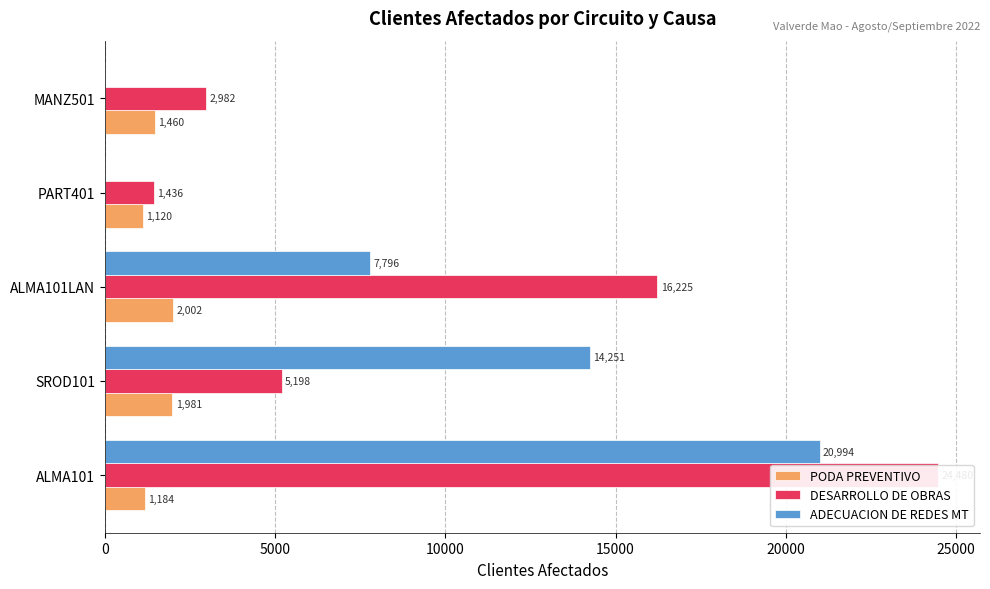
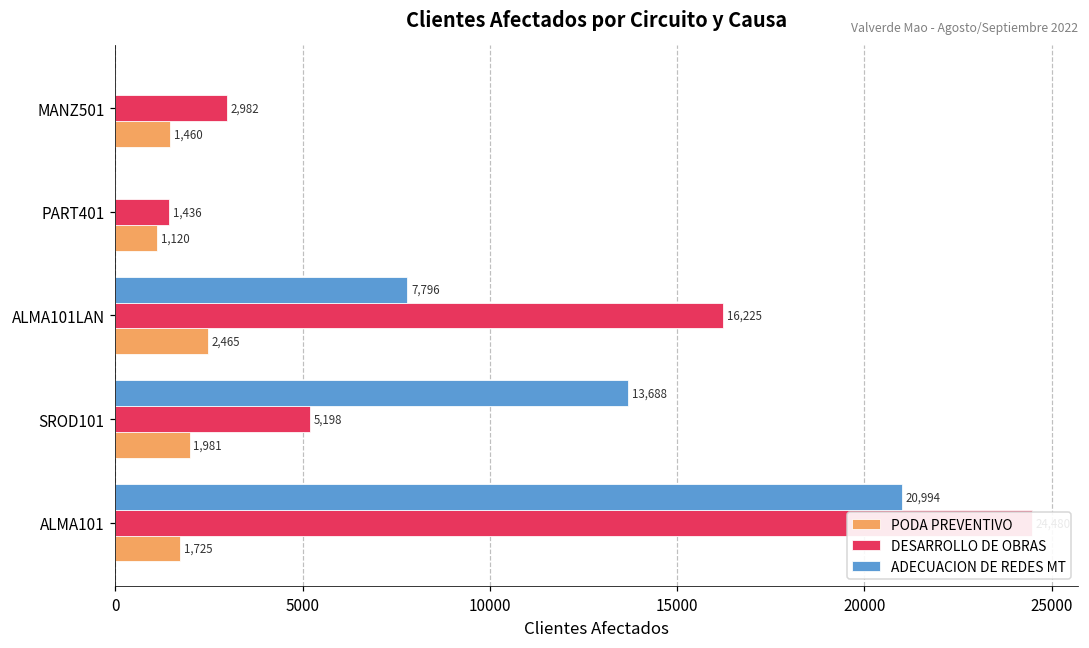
PODA PREVENTIVO, ALMA101LAN: 2,002 -> 2,465
ADECUACION DE REDES MT, SROD101: 14,251 -> 13,688
PODA PREVENTIVO, ALMA101: 1,184 -> 1,725
